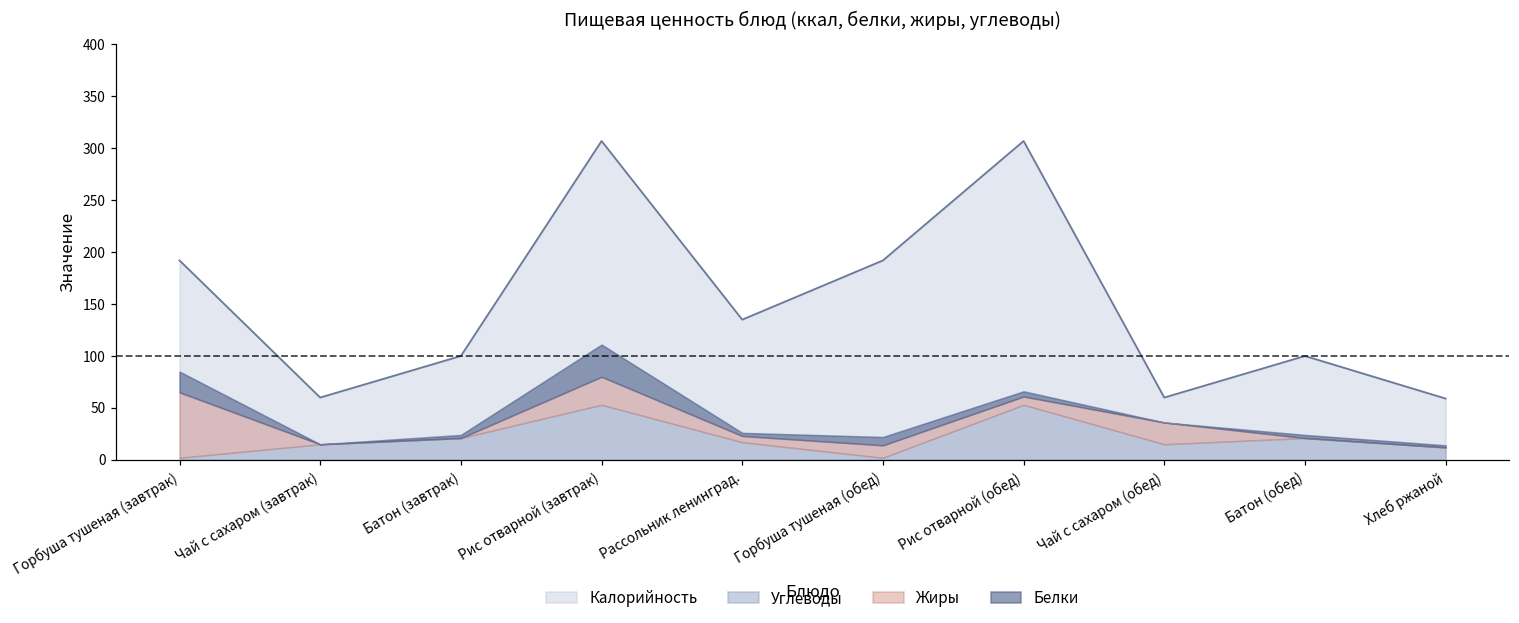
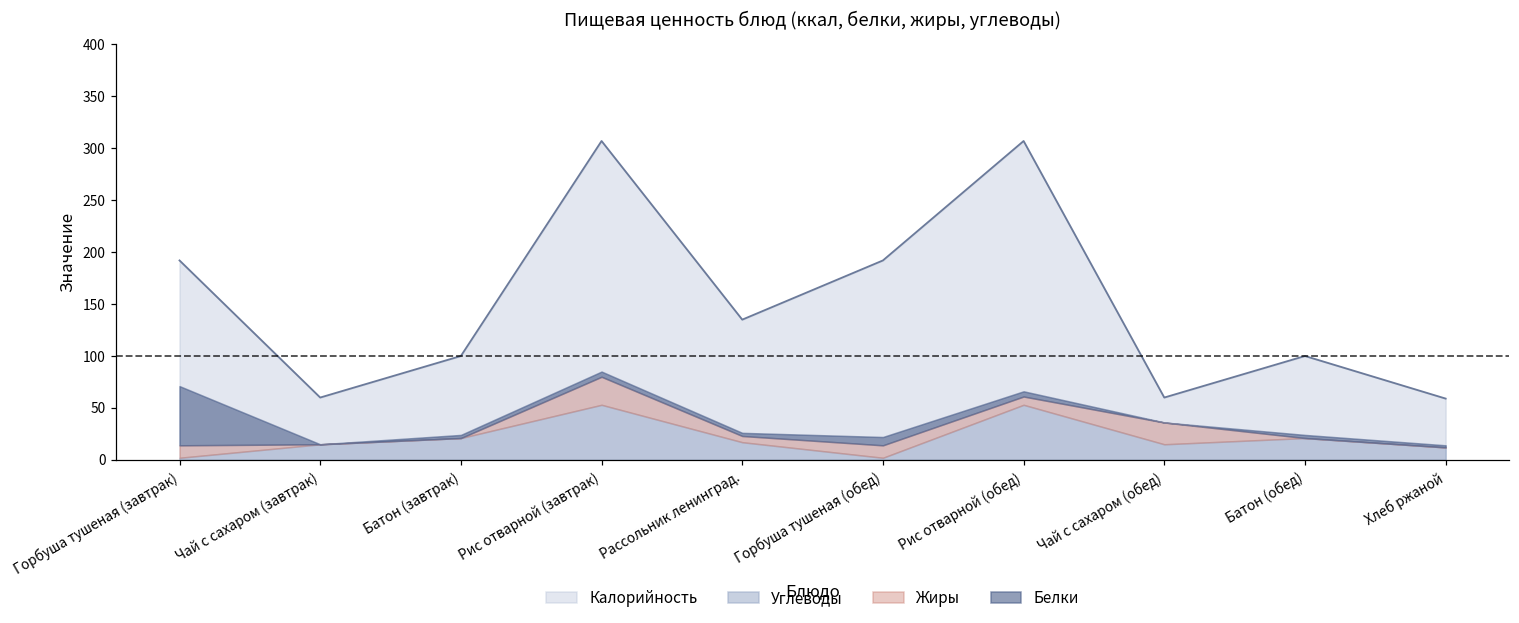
Жиры, Горбуша тушеная (завтрак): 60 -> 10
Белки, Горбуша тушеная (завтрак): 20 -> 60
Белки, Рис отварной (завтрак): 30 -> 10
